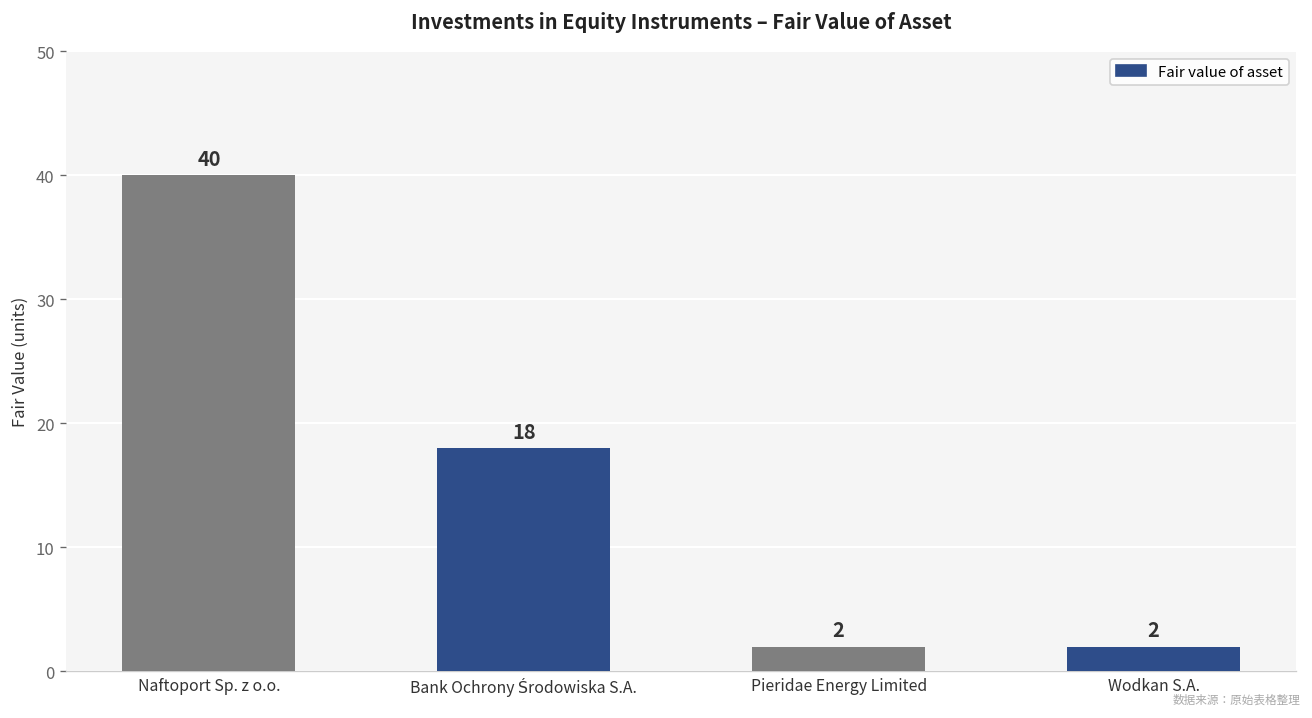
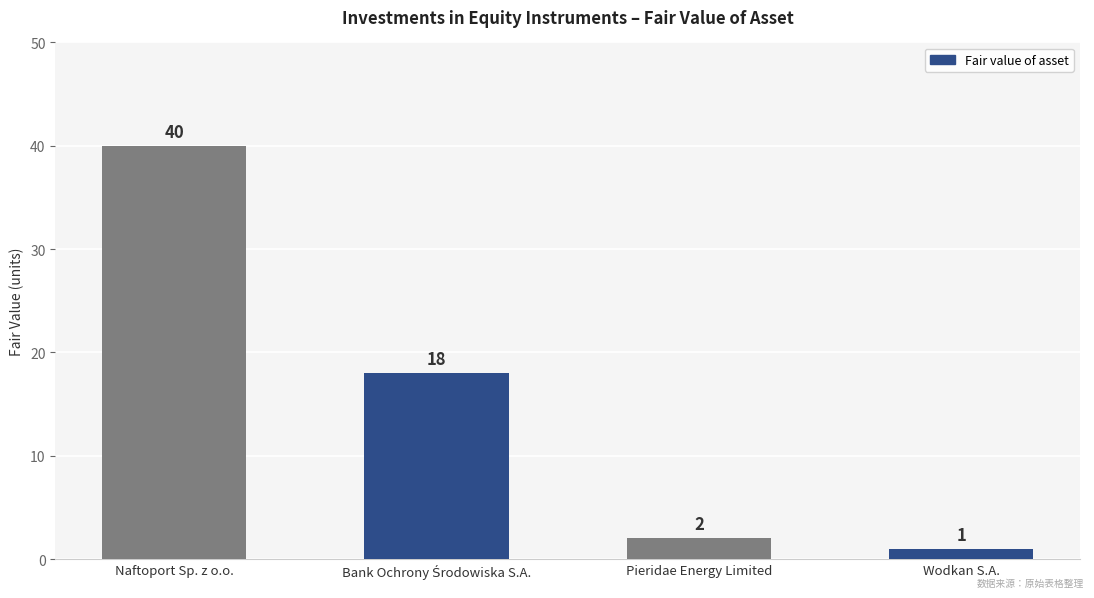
Wodkan S.A.: 2 -> 1
